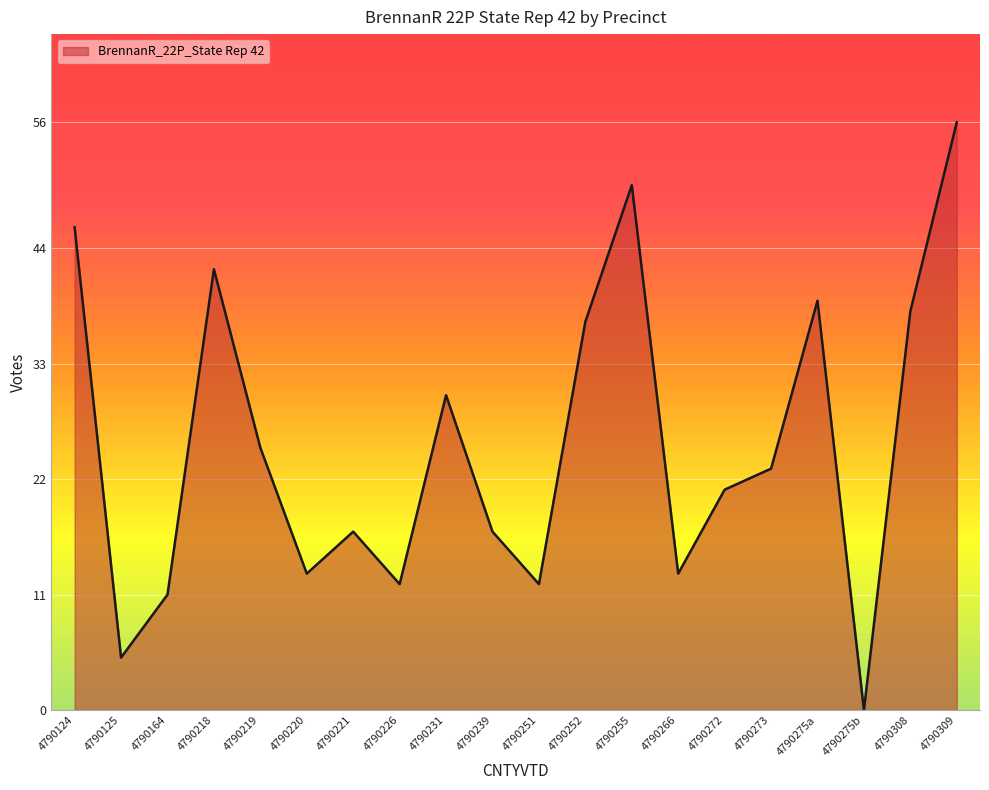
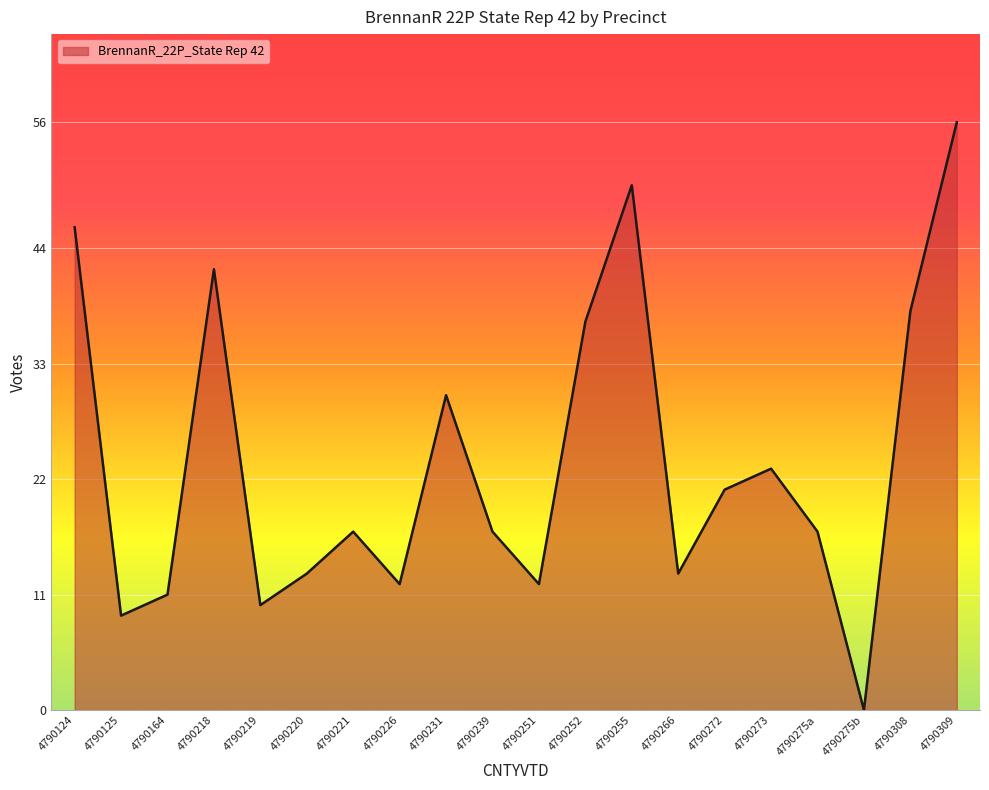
4790125: 5 -> 9
4790219: 25 -> 10
4790275a: 39 -> 17
